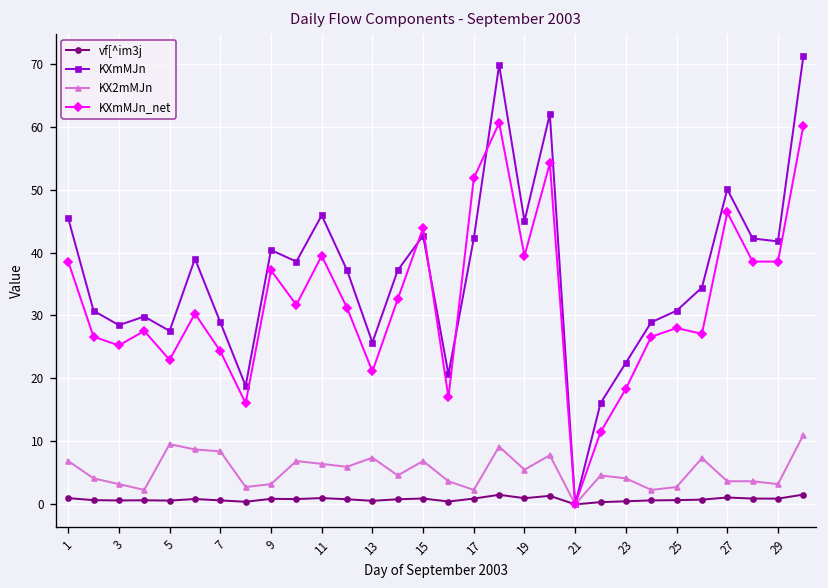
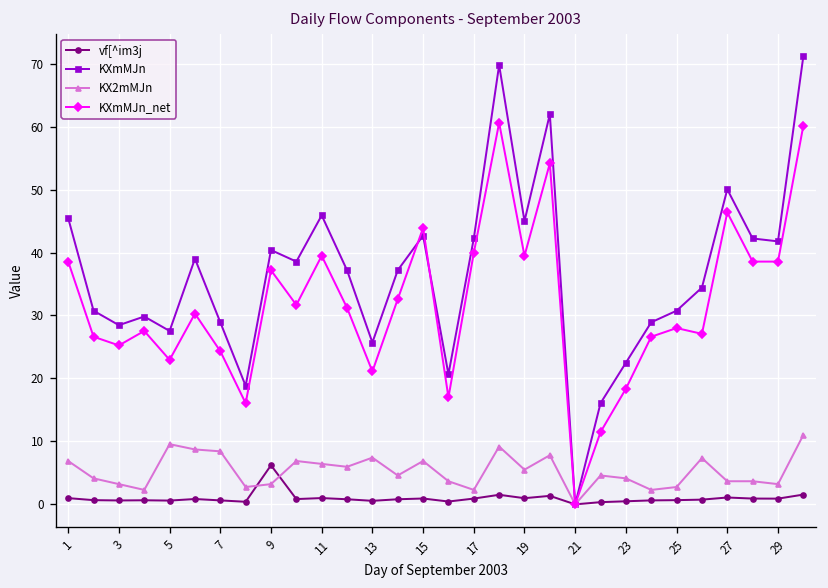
vf[^im3j, 9: 1 -> 6
KXmMJn_net, 17: 52 -> 40
